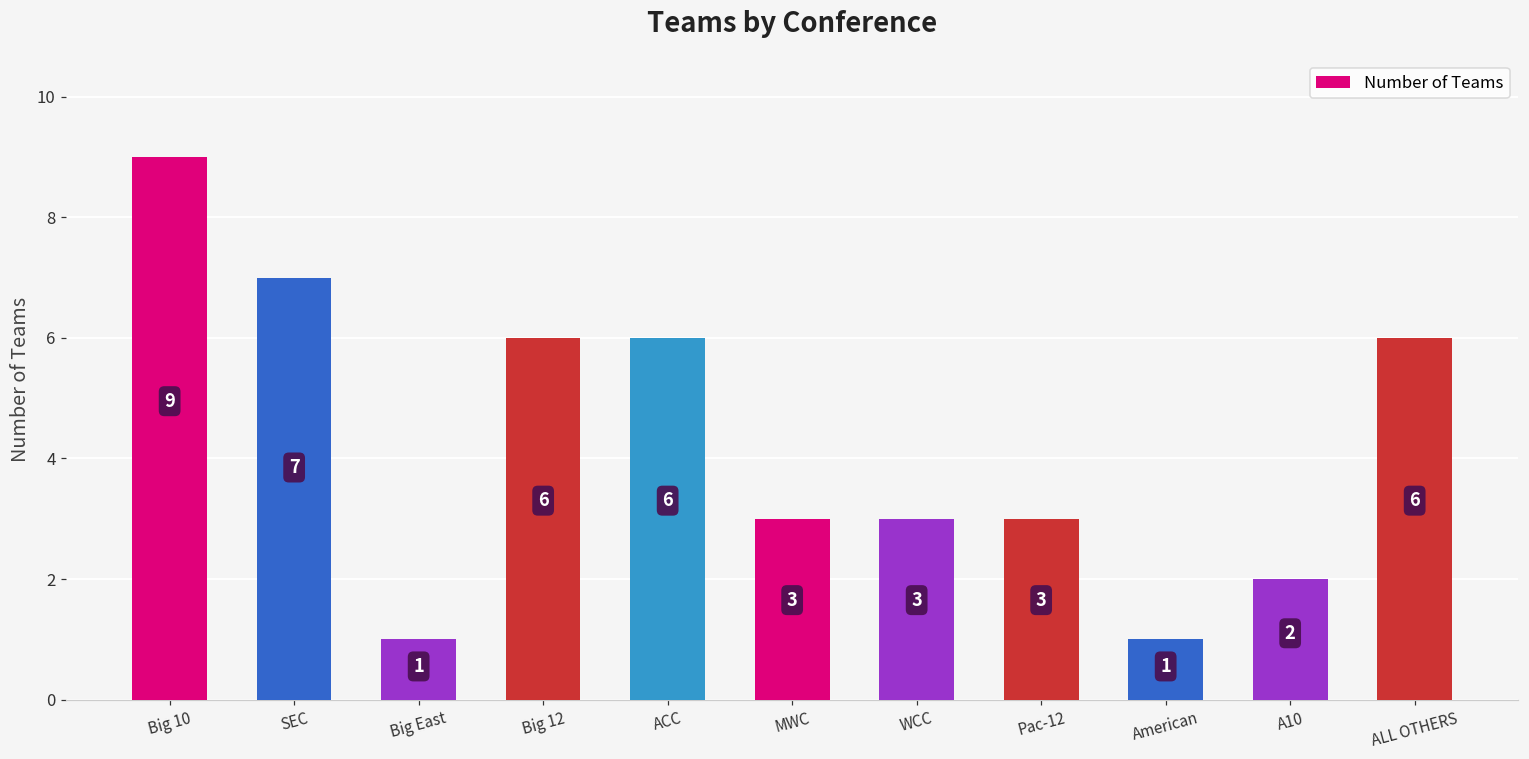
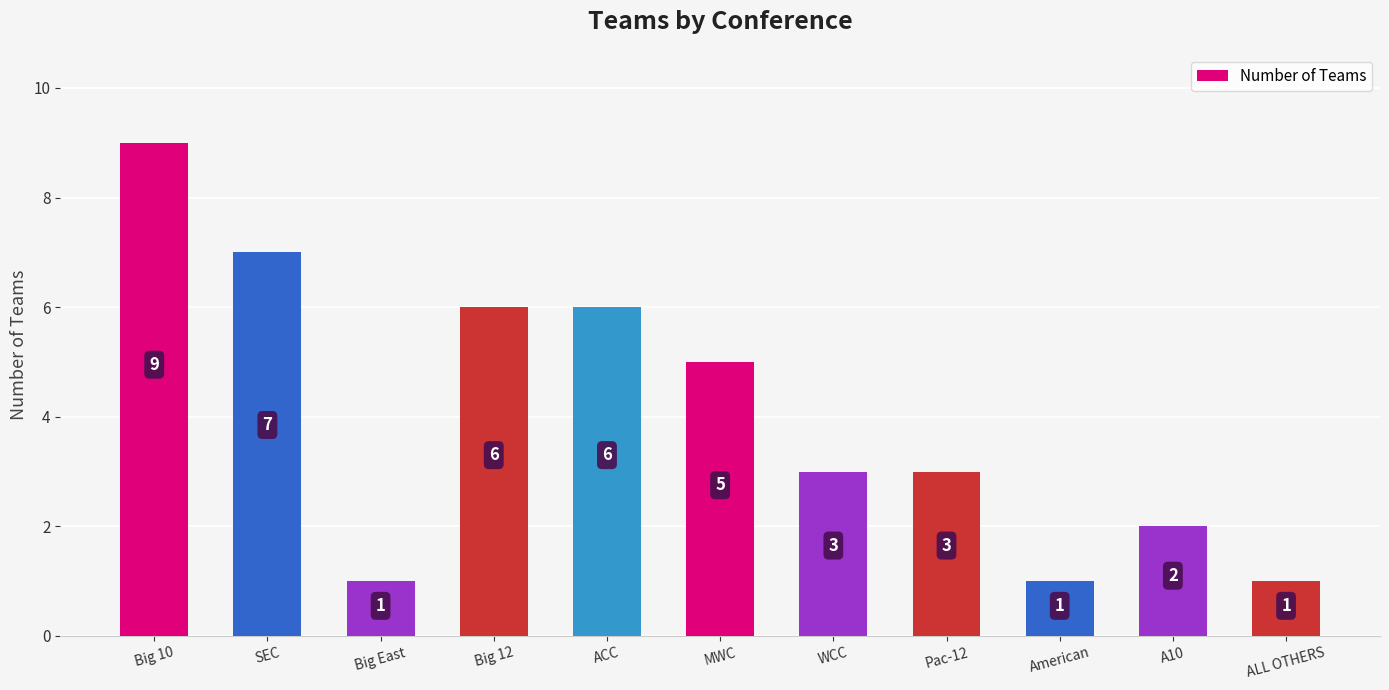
MWC: 3 -> 5
ALL OTHERS: 6 -> 1
